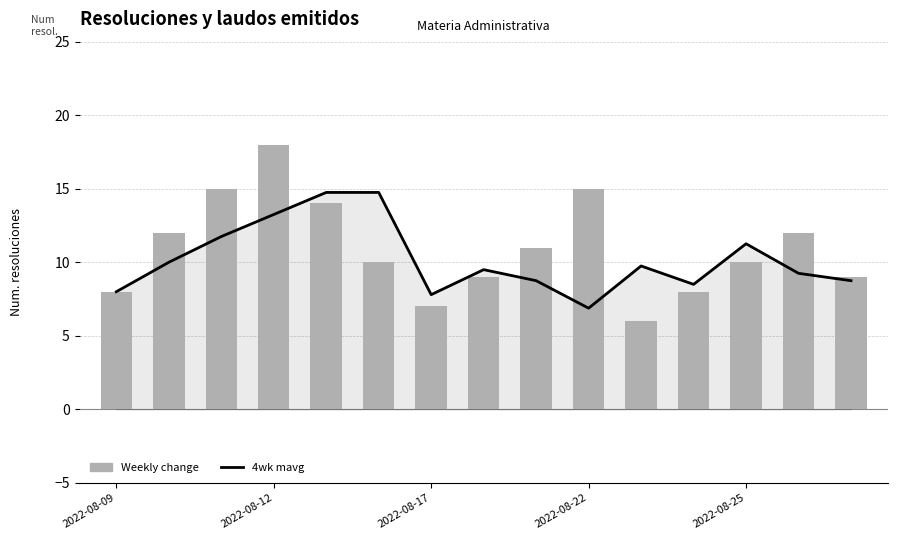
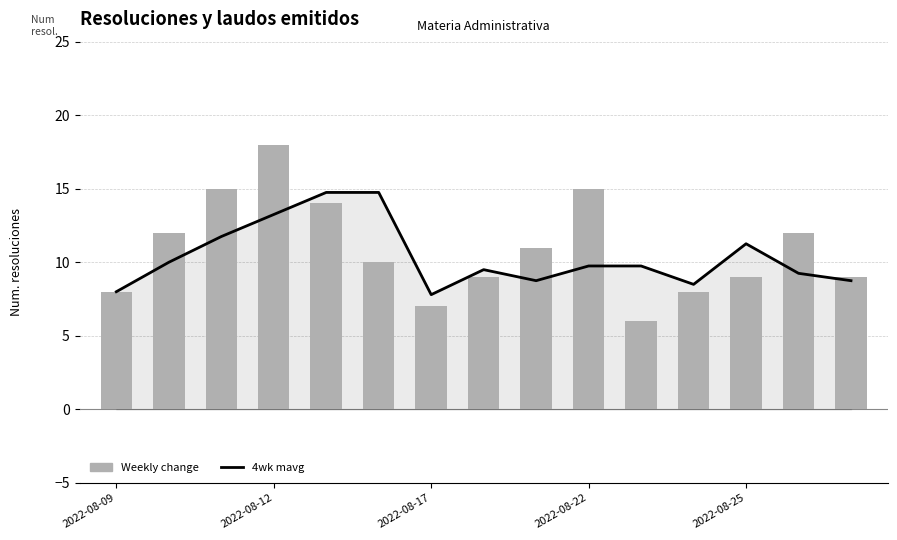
4wk mavg, 2022-08-22: 6.9 -> 9.8
Weekly change, 2022-08-25: 10 -> 9
